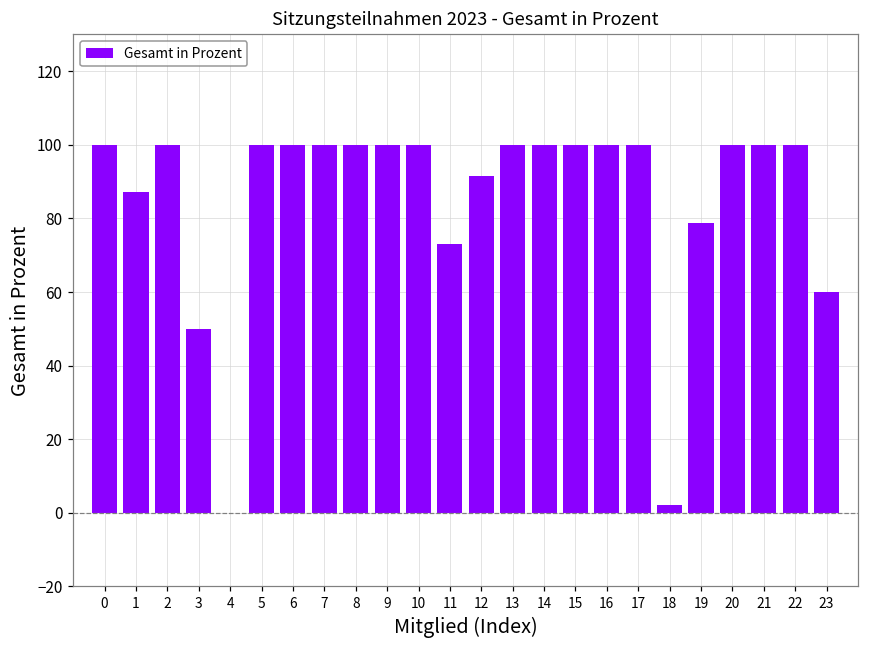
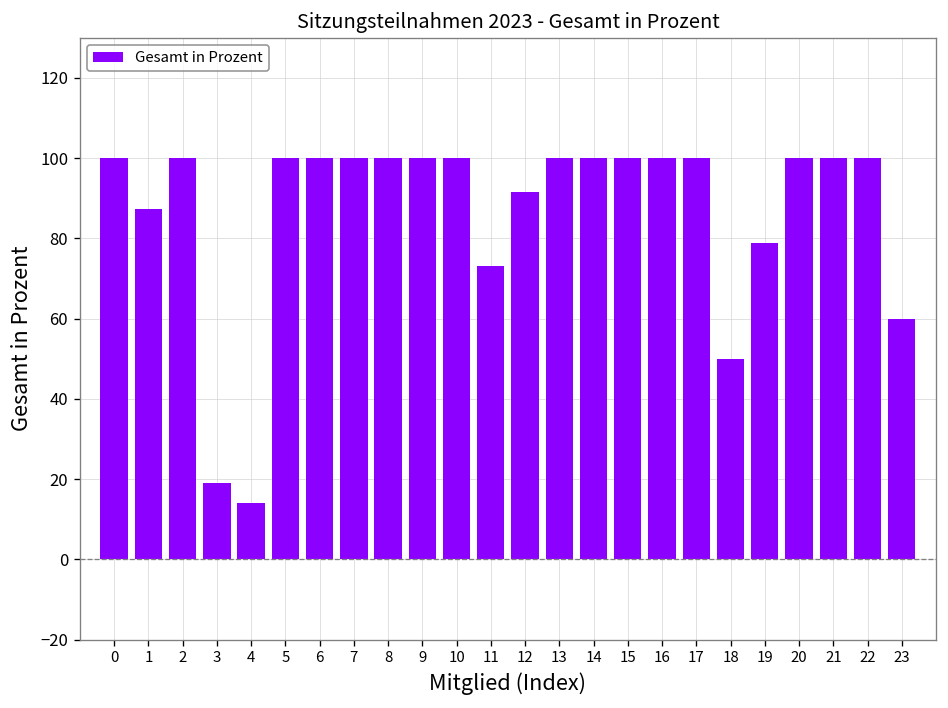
3: 50 -> 19
4: 0 -> 14
18: 2 -> 50
